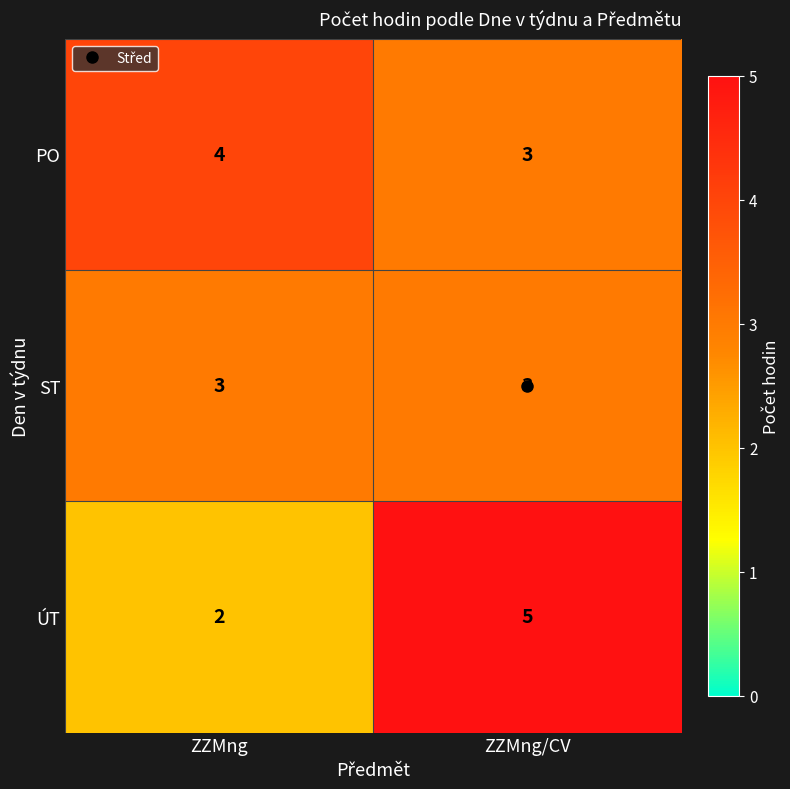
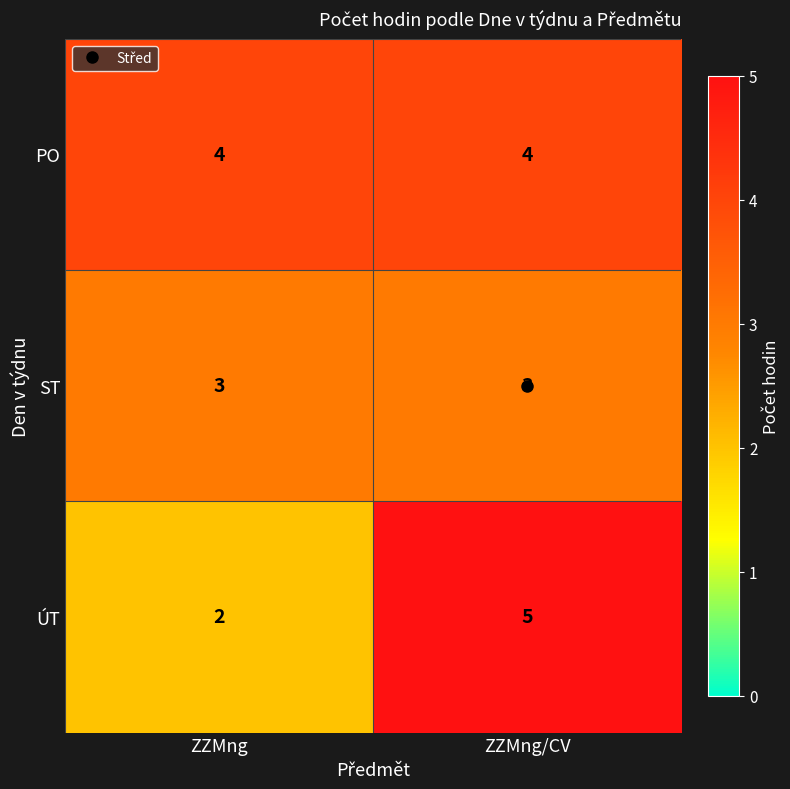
PO, ZZMng/CV: 3 -> 4
